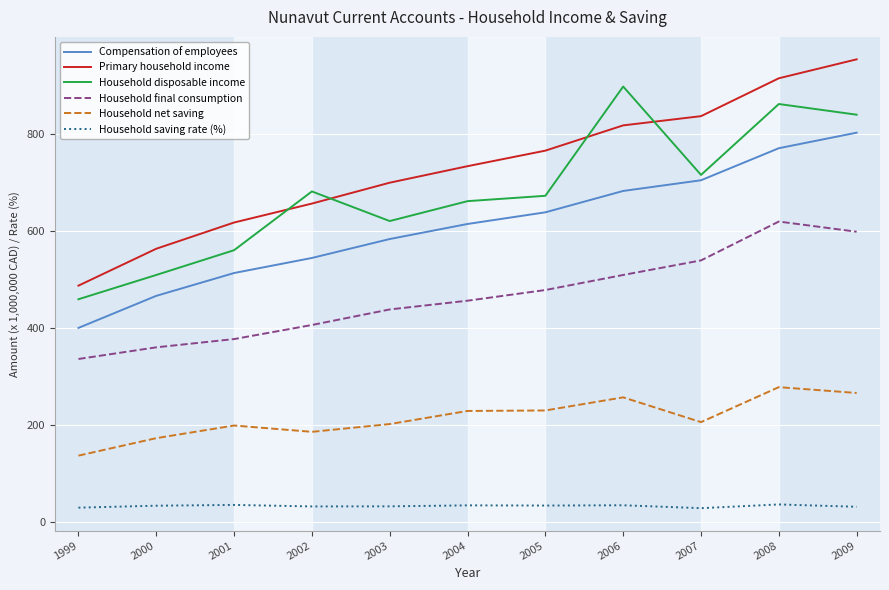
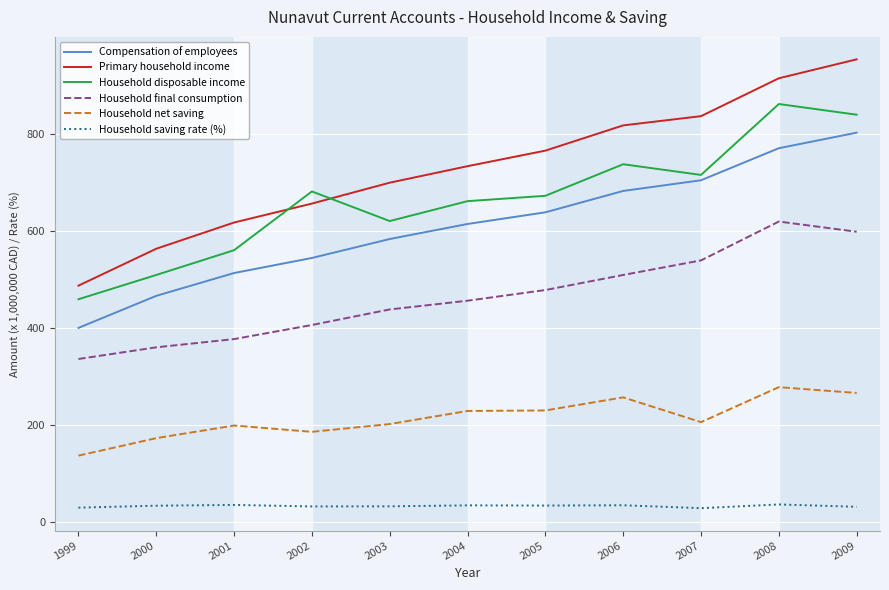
Household disposable income, 2006: 900 -> 740
